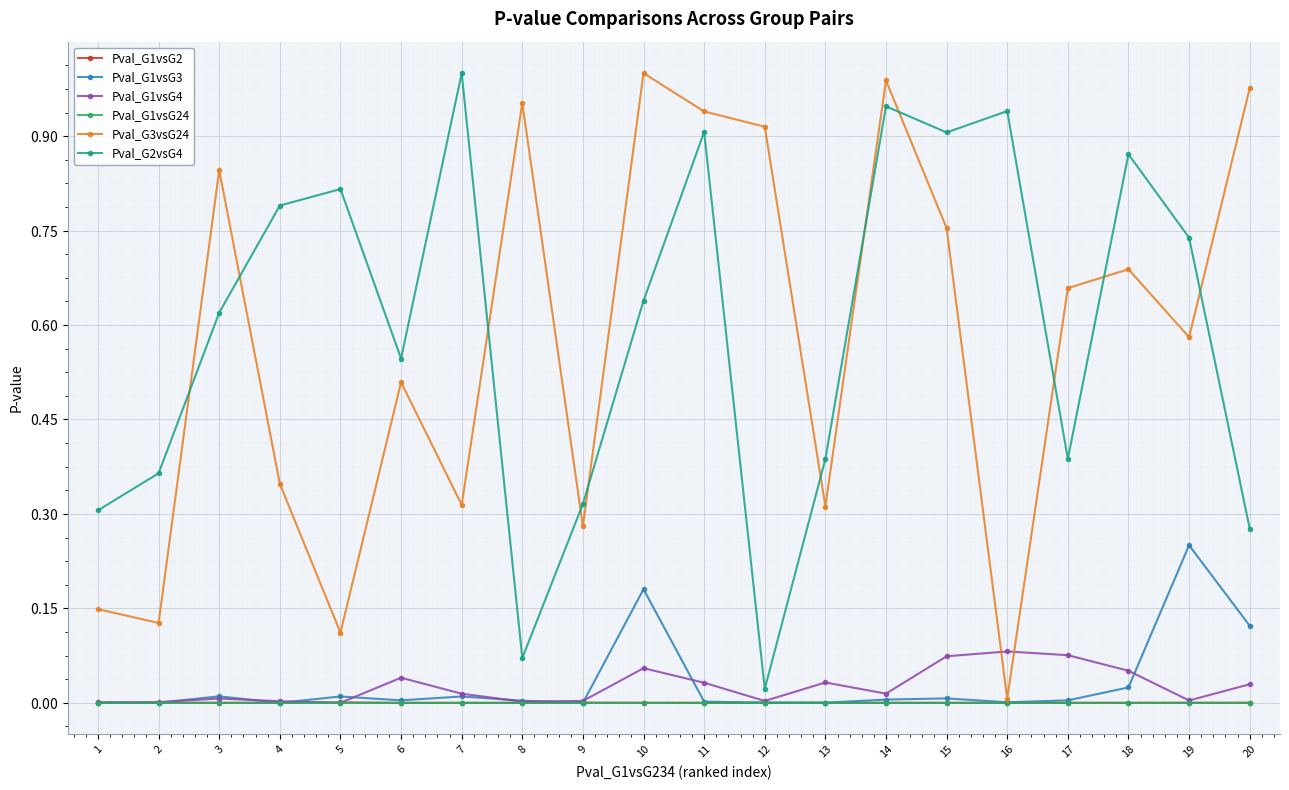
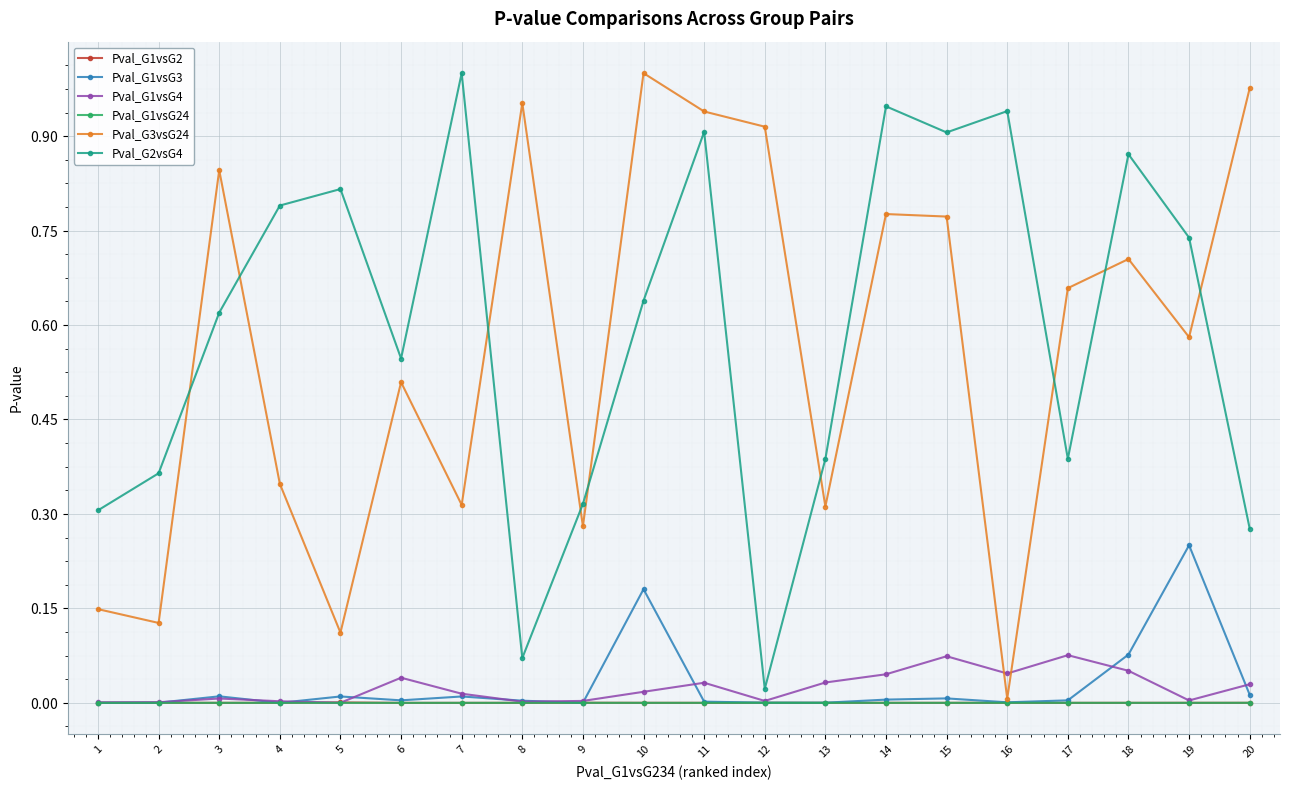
Pval_G1vsG4, 10: 0.06 -> 0.02
Pval_G1vsG4, 14: 0.01 -> 0.05
Pval_G3vsG24, 14: 0.99 -> 0.78
Pval_G3vsG24, 15: 0.75 -> 0.77
Pval_G1vsG4, 16: 0.08 -> 0.05
Pval_G1vsG3, 18: 0.02 -> 0.08
Pval_G3vsG24, 18: 0.69 -> 0.70
Pval_G1vsG3, 20: 0.12 -> 0.01
